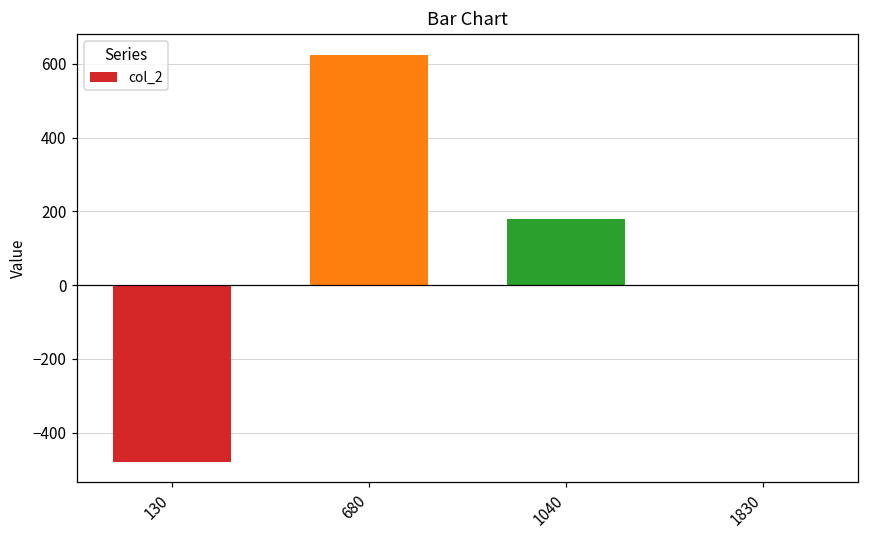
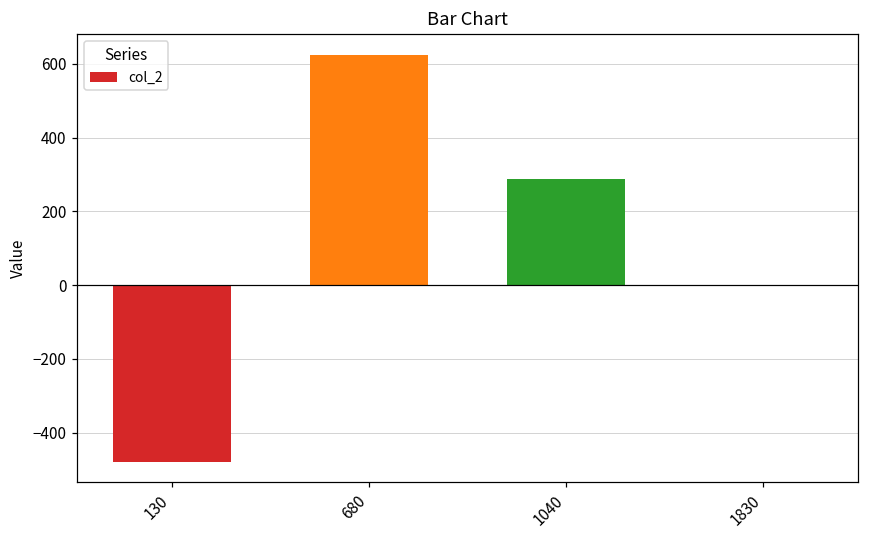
1040: 180 -> 290
